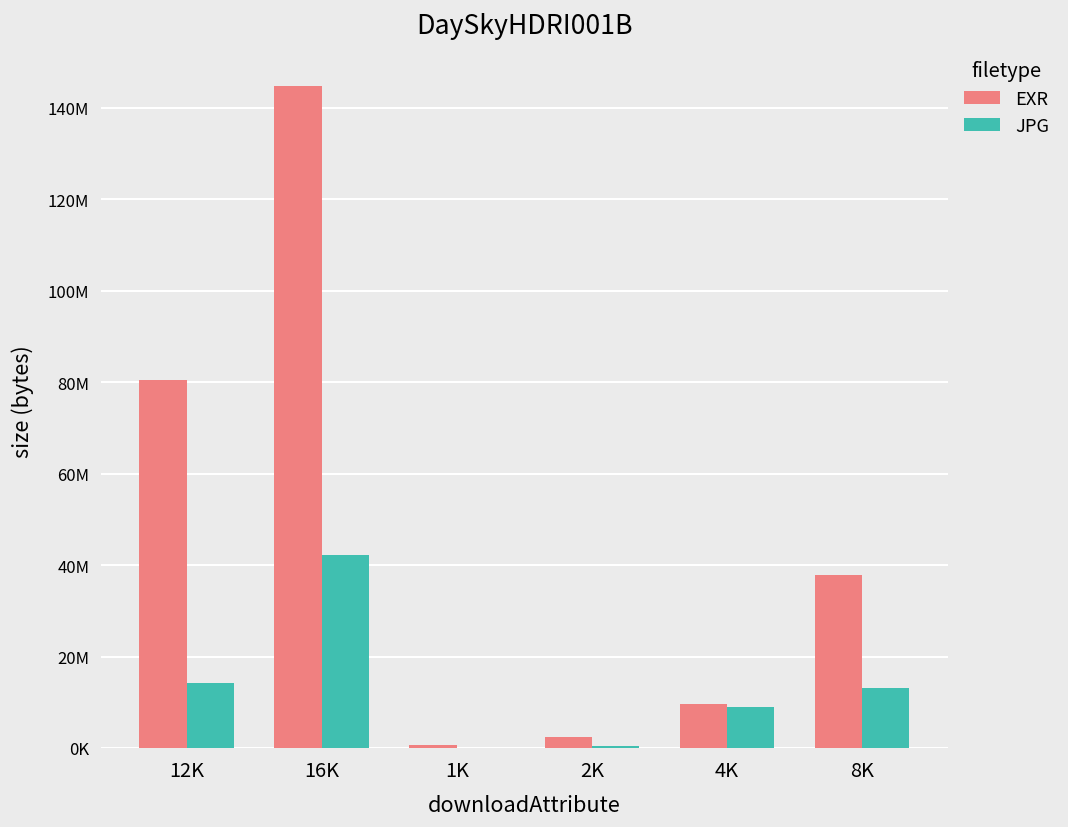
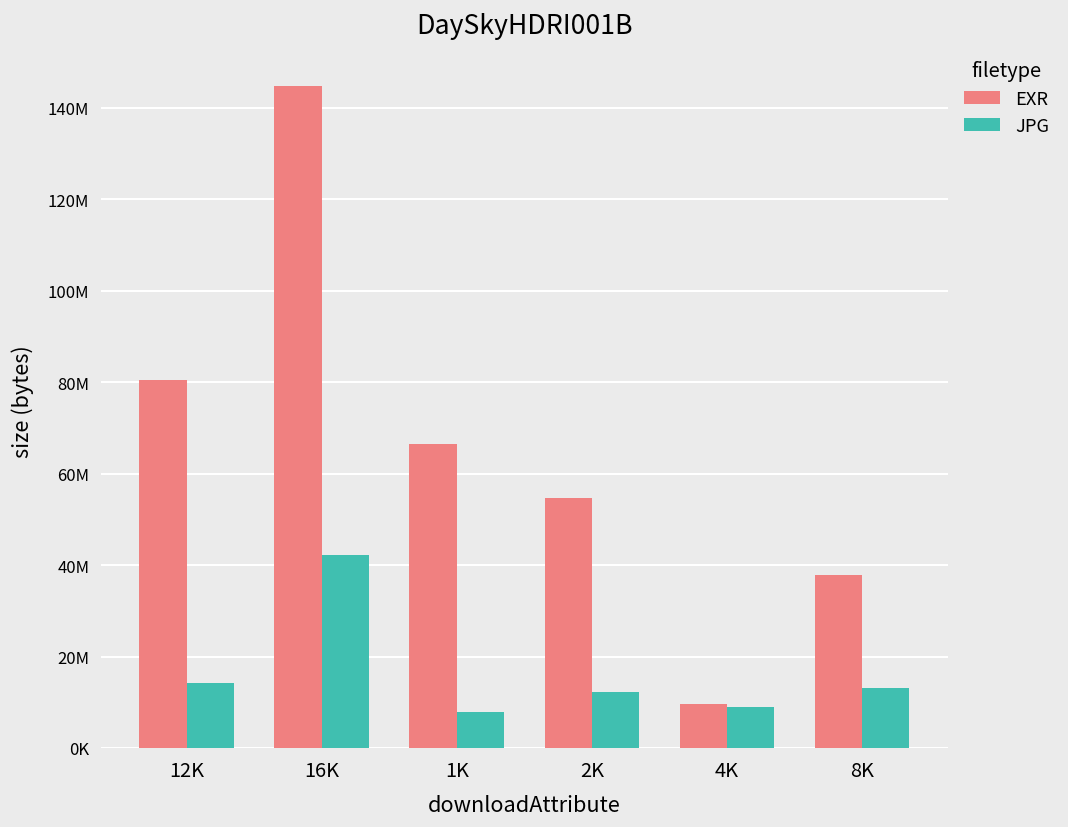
EXR, 1K: 1000000 -> 66000000
JPG, 1K: 0 -> 8000000
EXR, 2K: 2000000 -> 55000000
JPG, 2K: 0 -> 12000000
